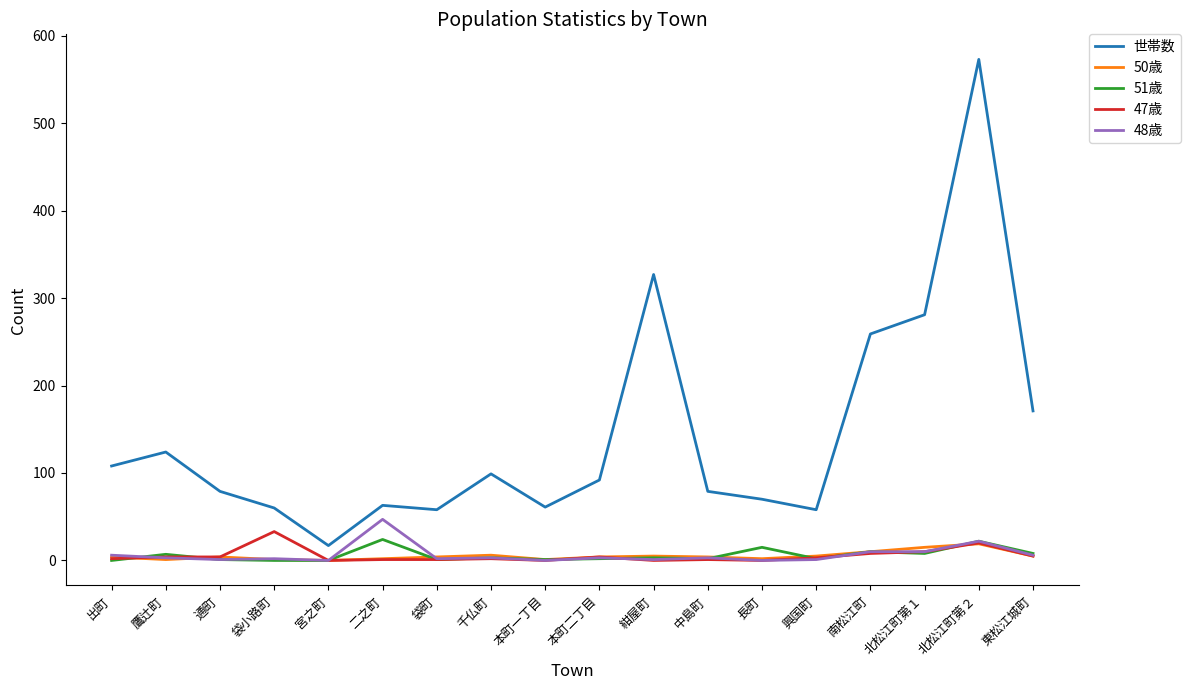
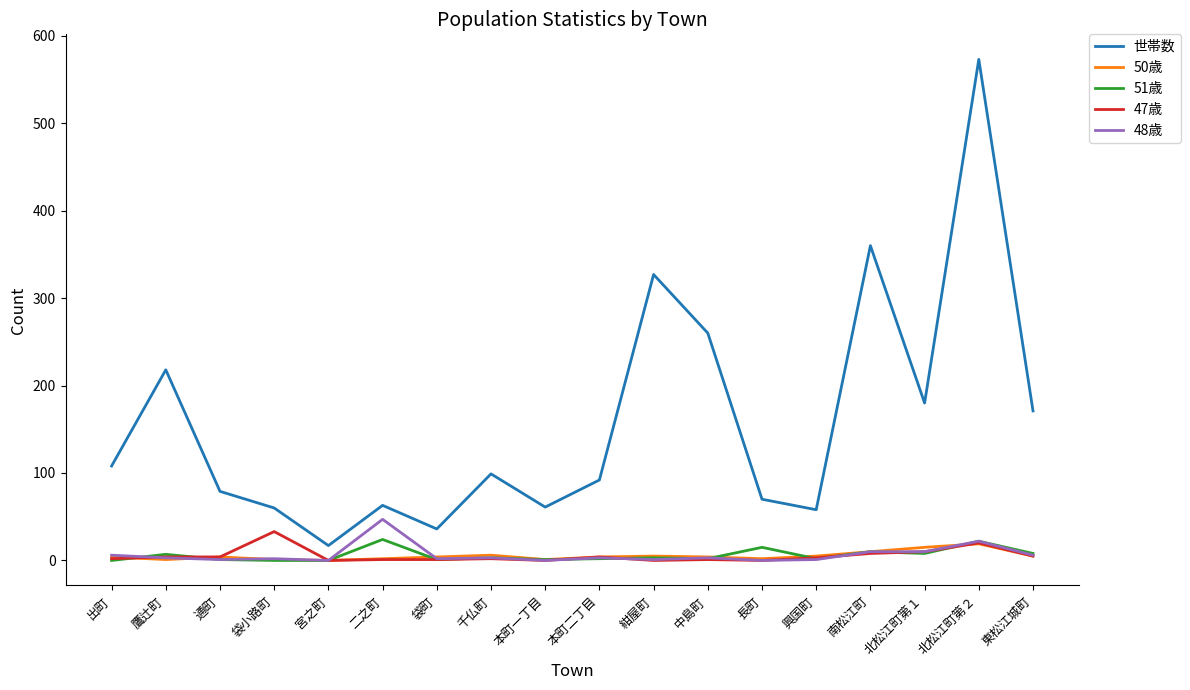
世帯数, 鷹辻町: 120 -> 220
世帯数, 袋町: 60 -> 40
世帯数, 中島町: 80 -> 260
世帯数, 南松江町: 260 -> 360
世帯数, 北松江町第１: 280 -> 180
